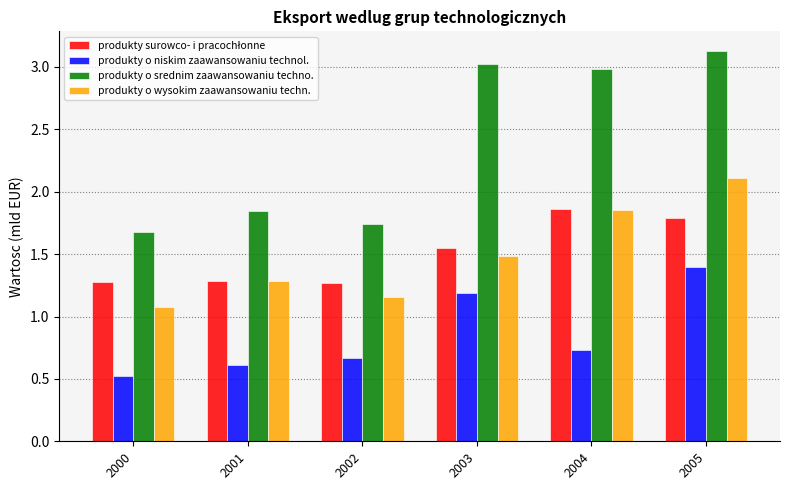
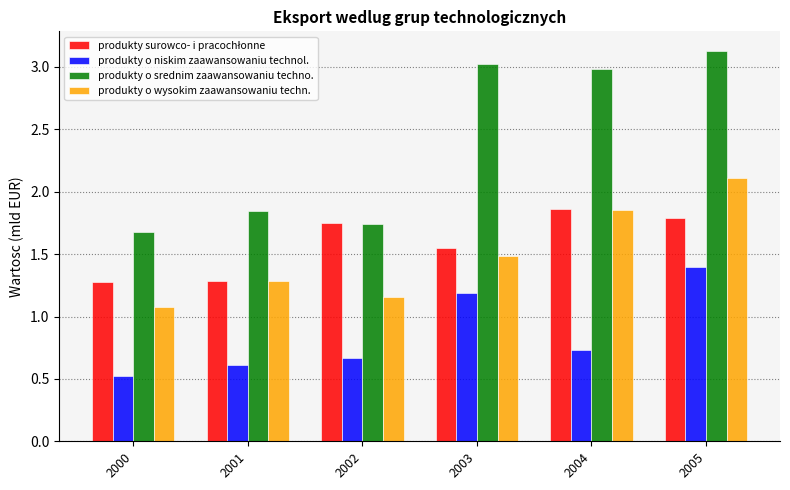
produkty surowco- i pracochłonne, 2002: 1.27 -> 1.75
